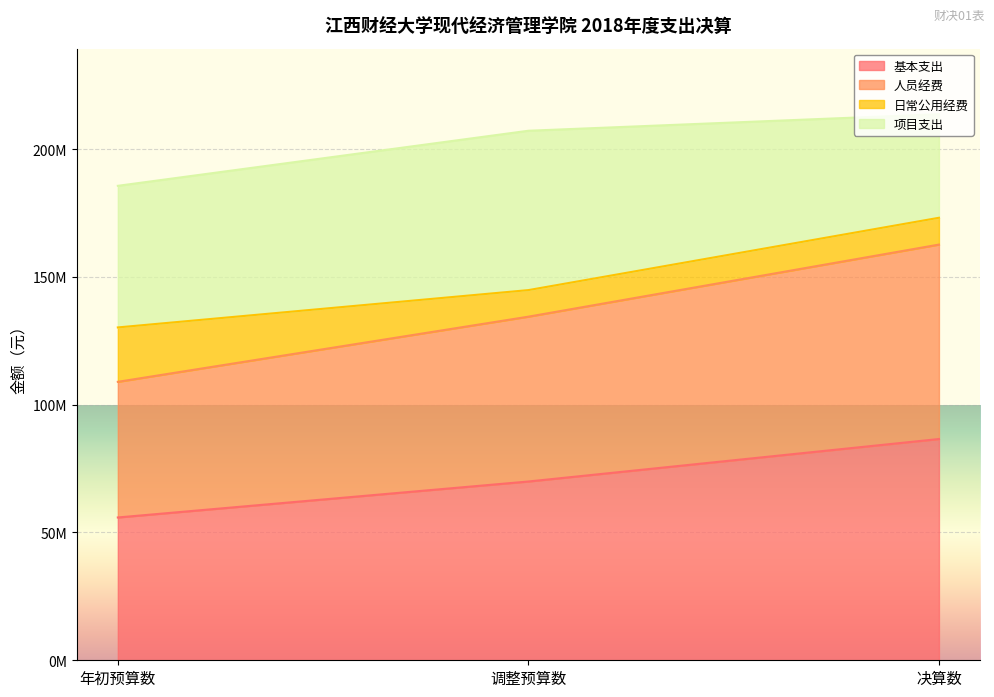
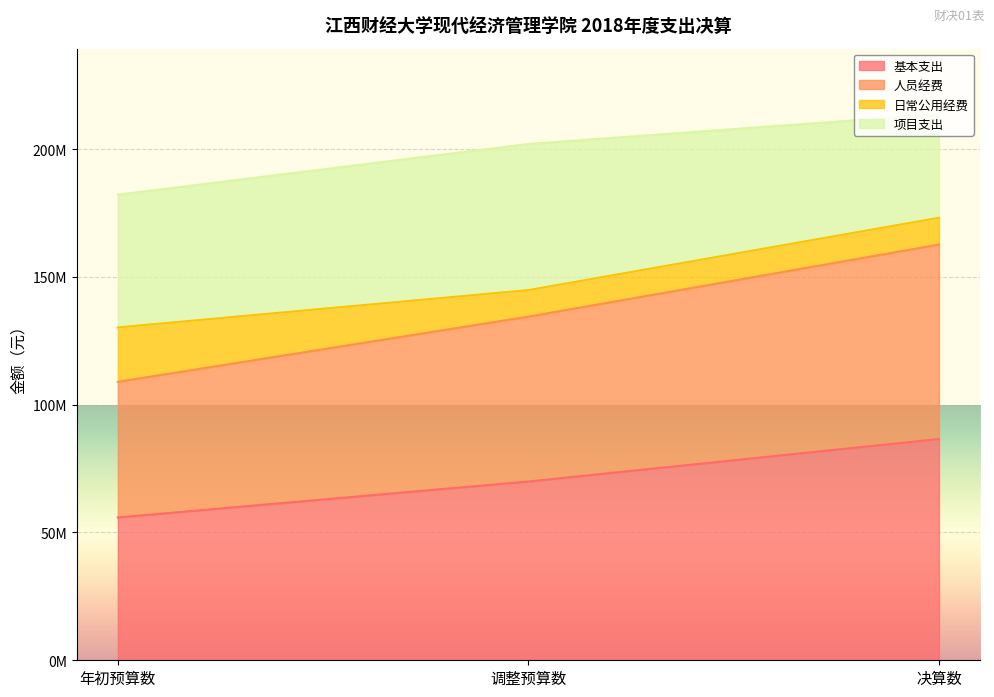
项目支出, 年初预算数: 55000000 -> 52000000
项目支出, 调整预算数: 62000000 -> 57000000
